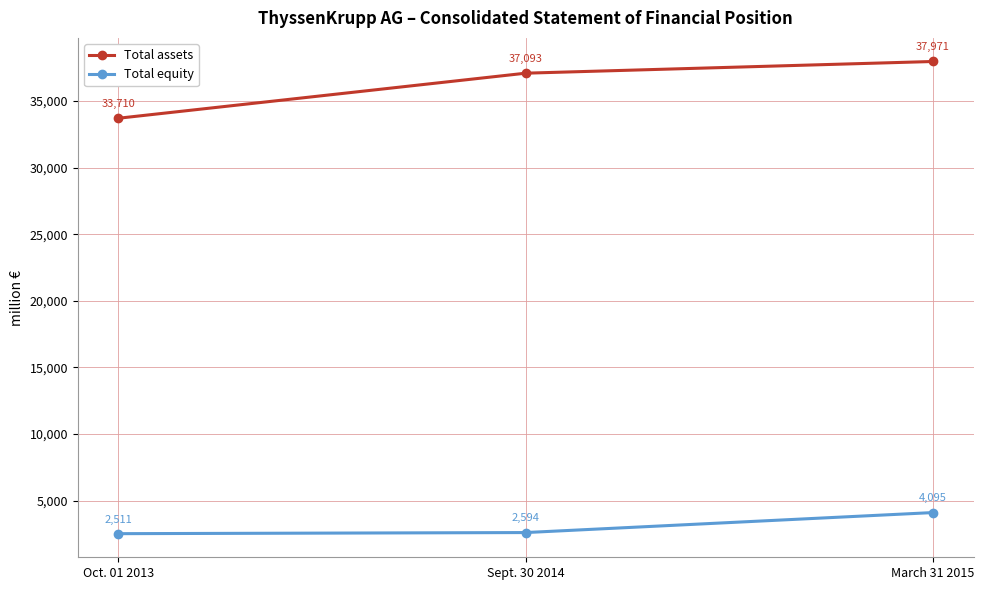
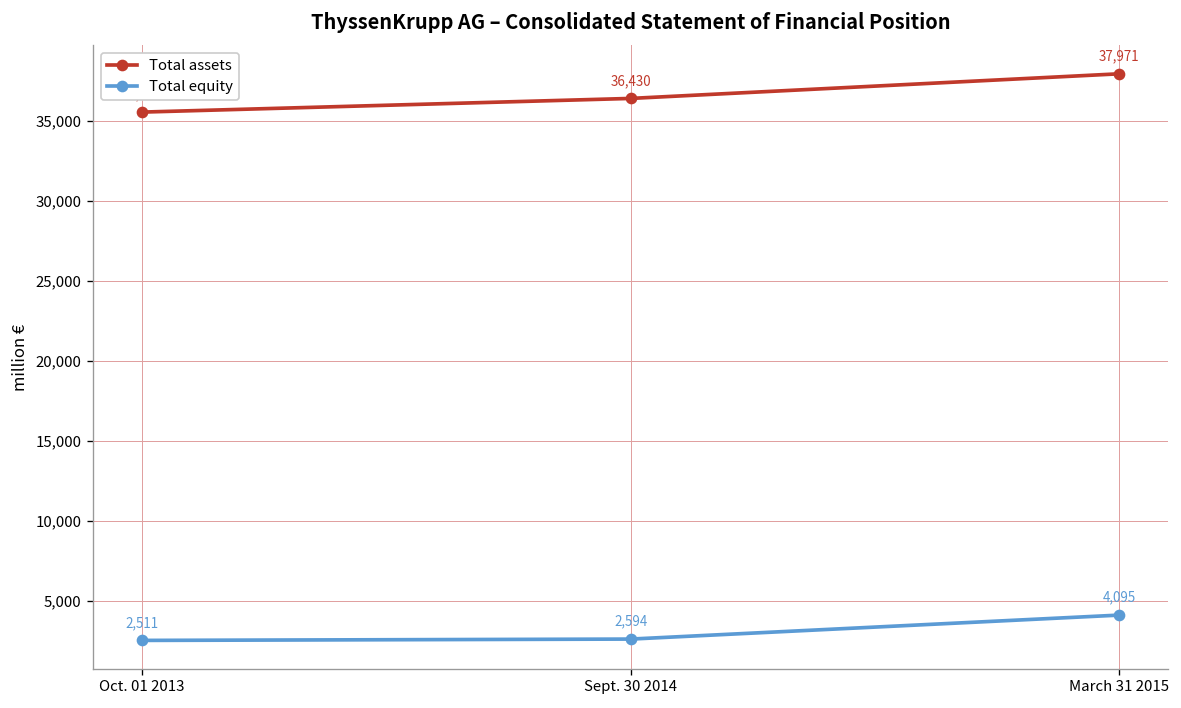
Total assets, Oct. 01 2013: 33,700 -> 35,600
Total assets, Sept. 30 2014: 37,093 -> 36,430
